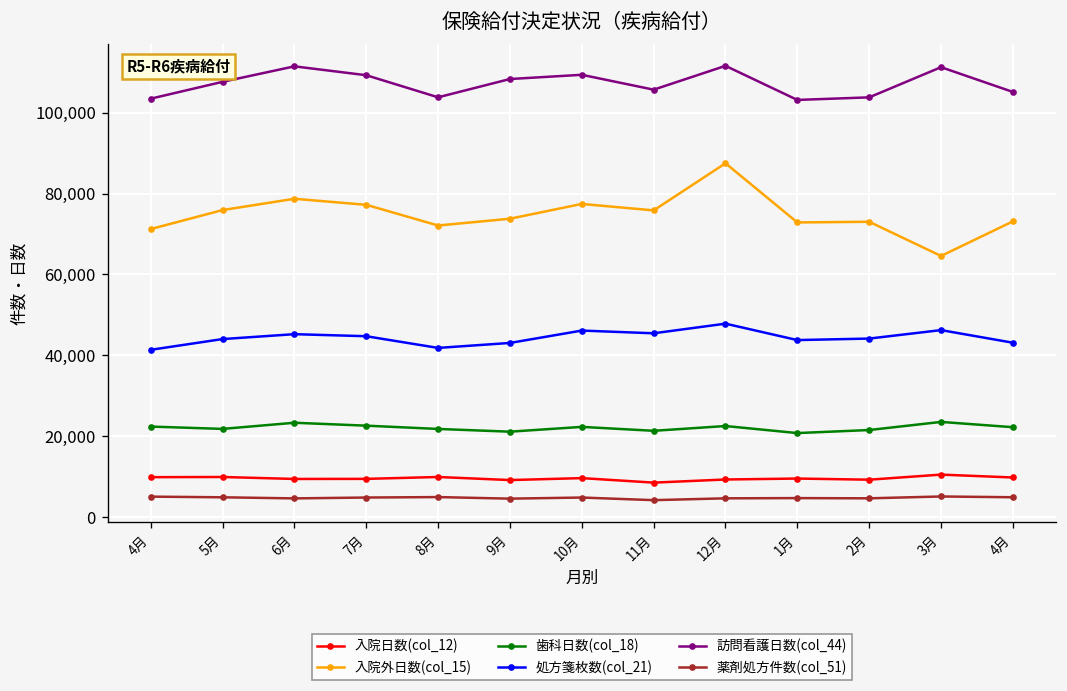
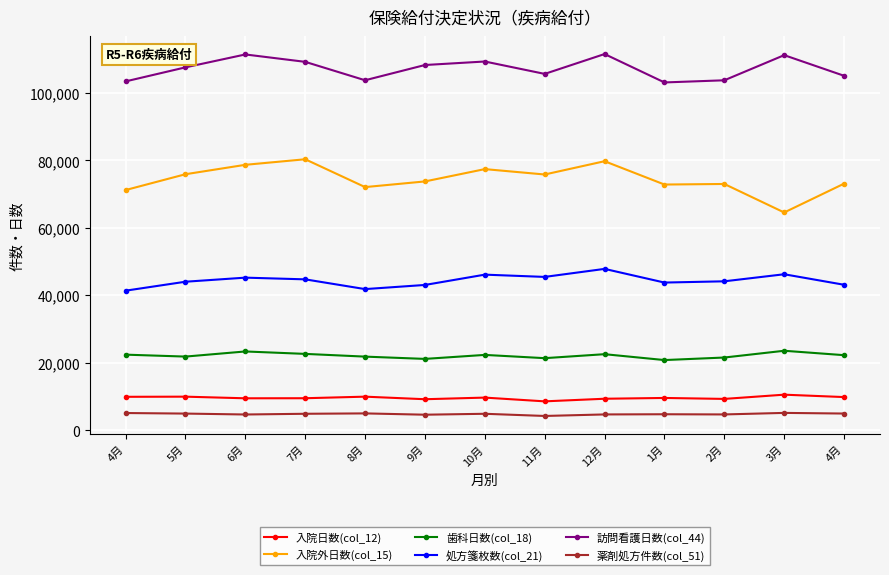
入院外日数(col_15), 7月: 77,000 -> 80,000
入院外日数(col_15), 12月: 87,000 -> 80,000
